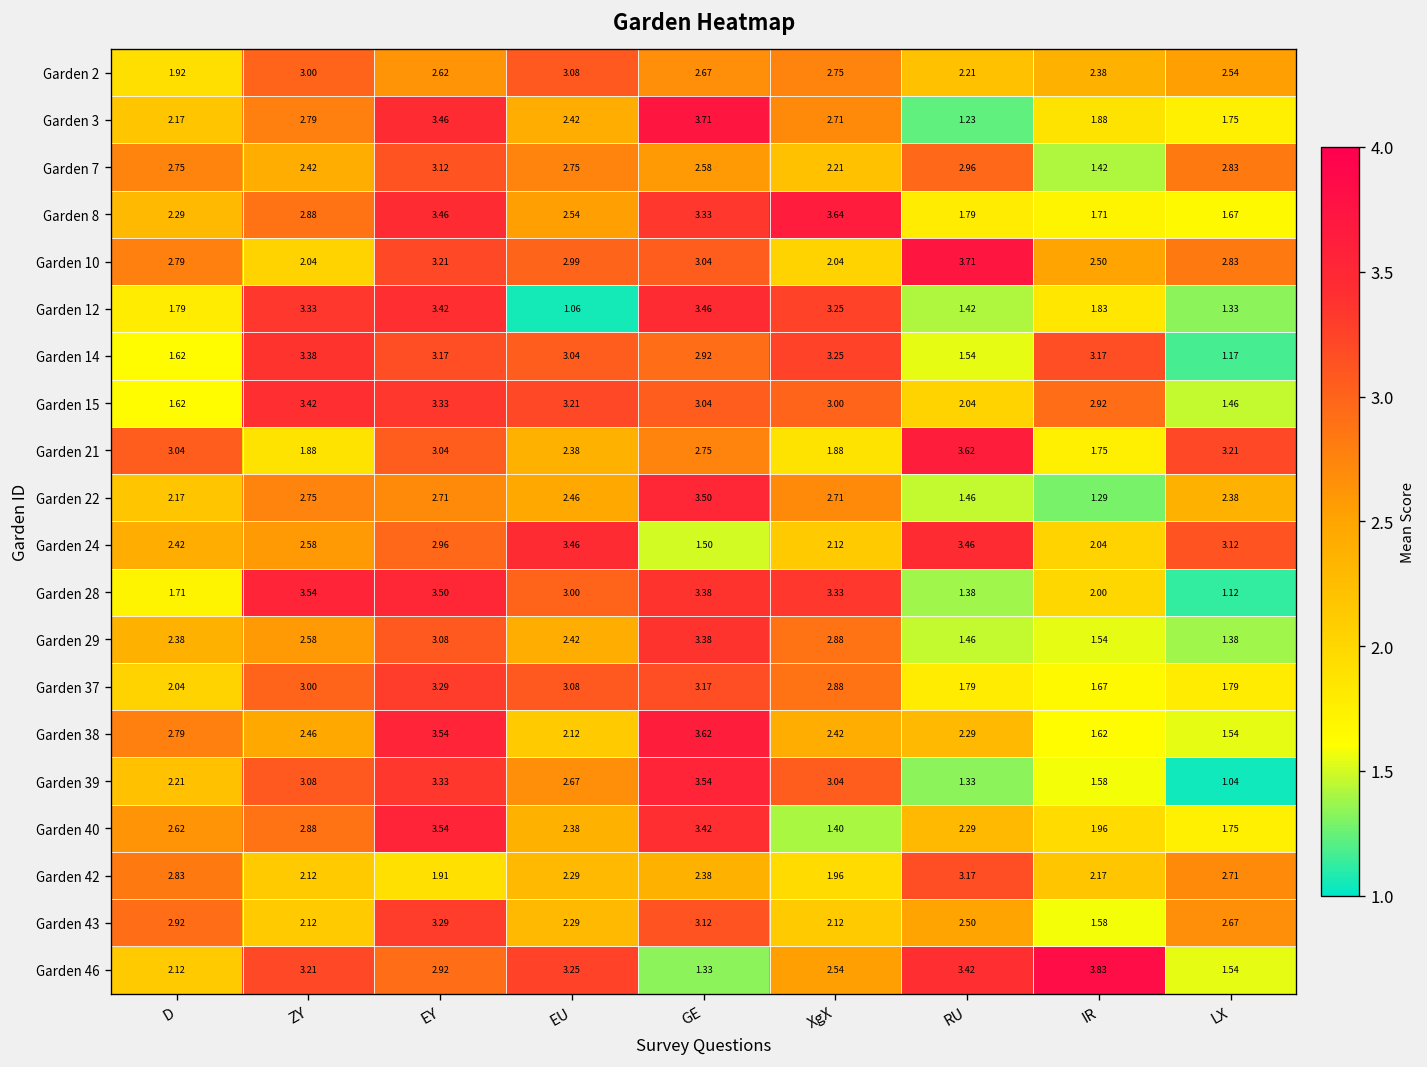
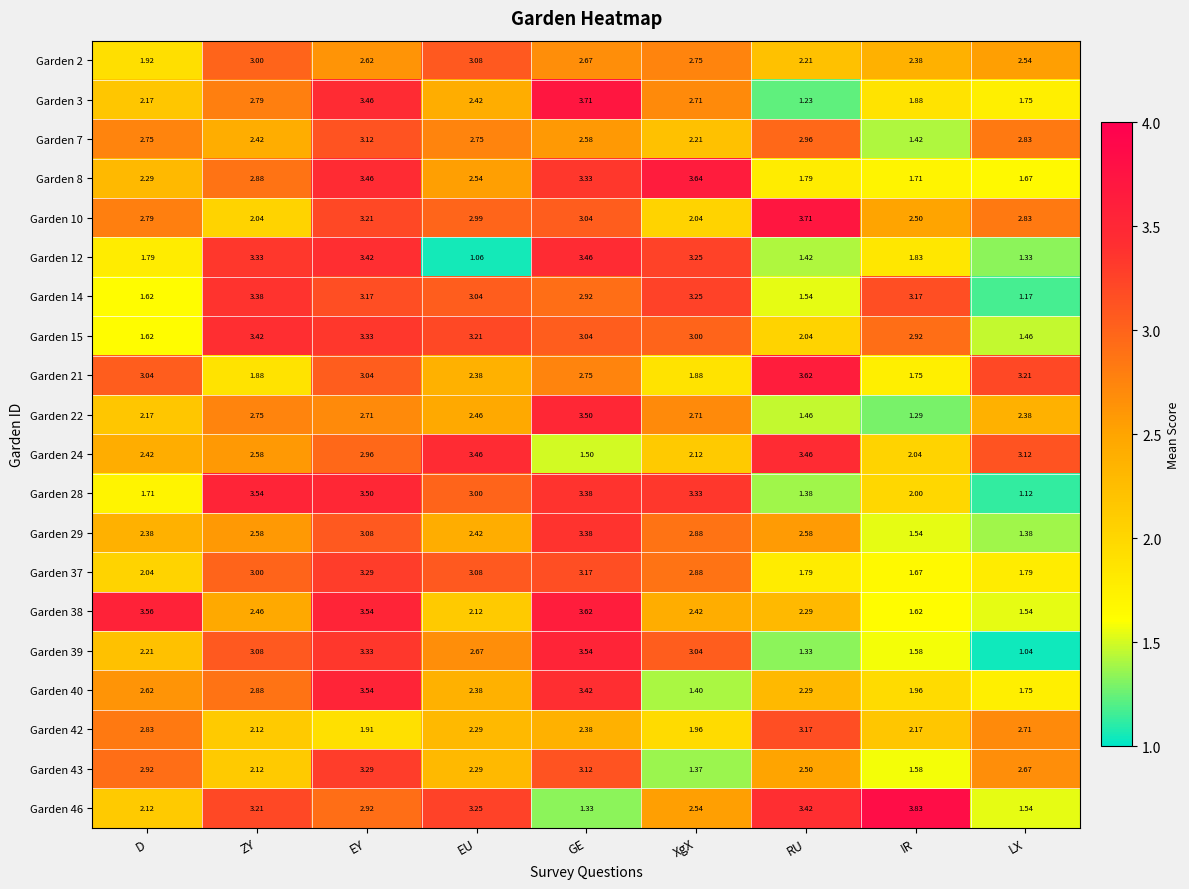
Garden 29, RU: 1.46 -> 2.58
Garden 38, D: 2.79 -> 3.56
Garden 43, XgX: 2.12 -> 1.37
